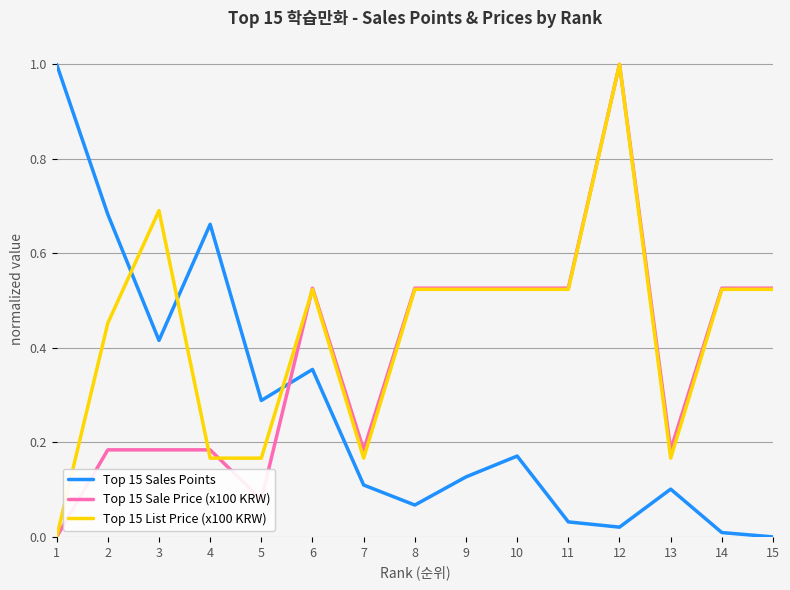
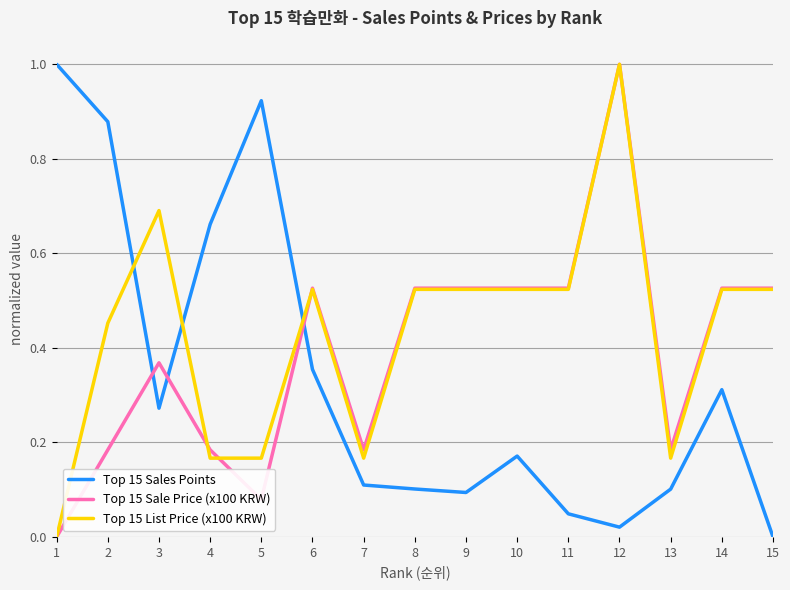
Top 15 Sales Points, 2: 0.68 -> 0.88
Top 15 Sales Points, 3: 0.42 -> 0.27
Top 15 Sale Price (x100 KRW), 3: 0.18 -> 0.37
Top 15 Sales Points, 5: 0.29 -> 0.92
Top 15 Sales Points, 8: 0.07 -> 0.10
Top 15 Sales Points, 9: 0.13 -> 0.09
Top 15 Sales Points, 11: 0.03 -> 0.05
Top 15 Sales Points, 14: 0.01 -> 0.31
